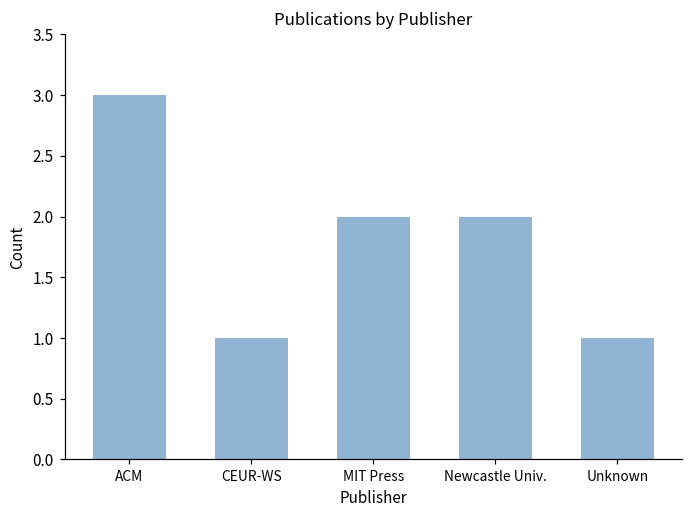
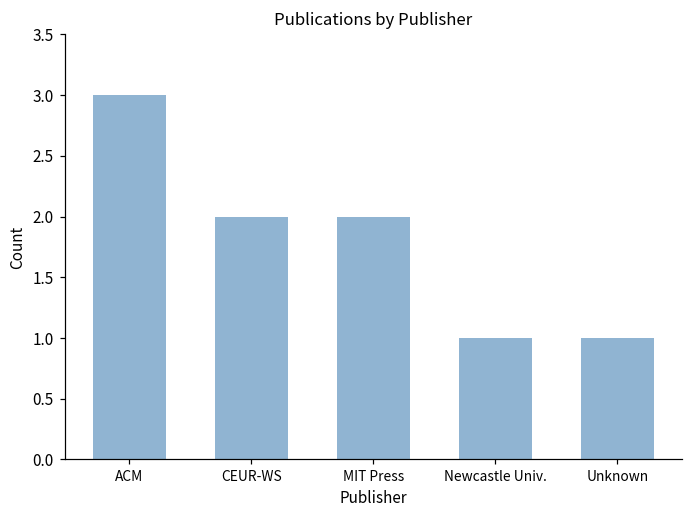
CEUR-WS: 1 -> 2
Newcastle Univ.: 2 -> 1
